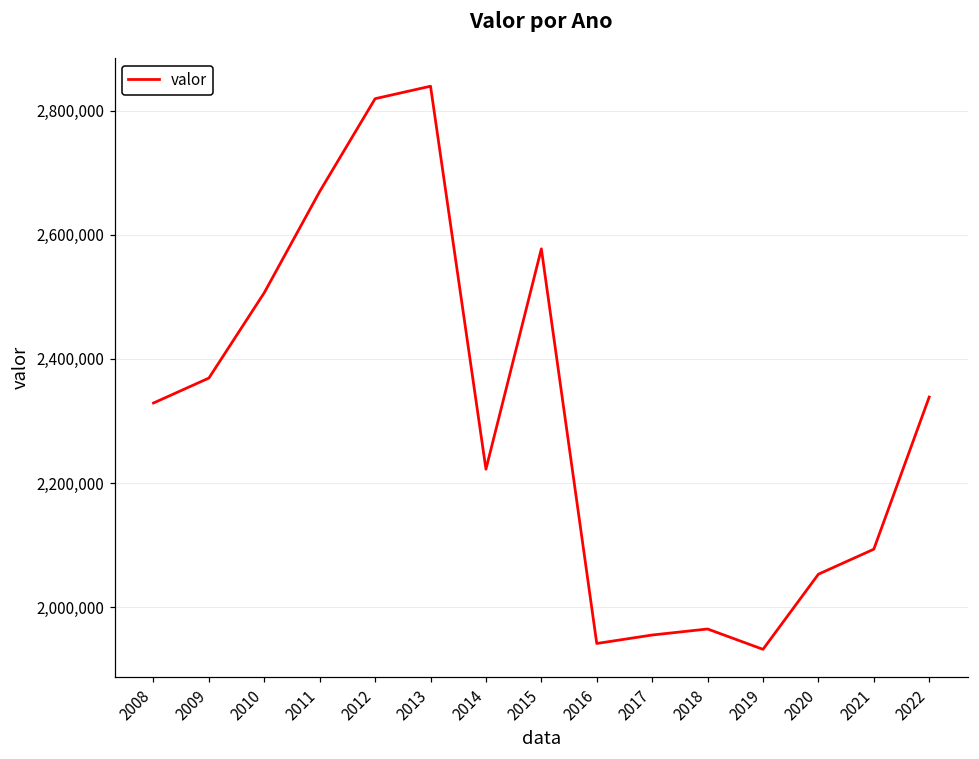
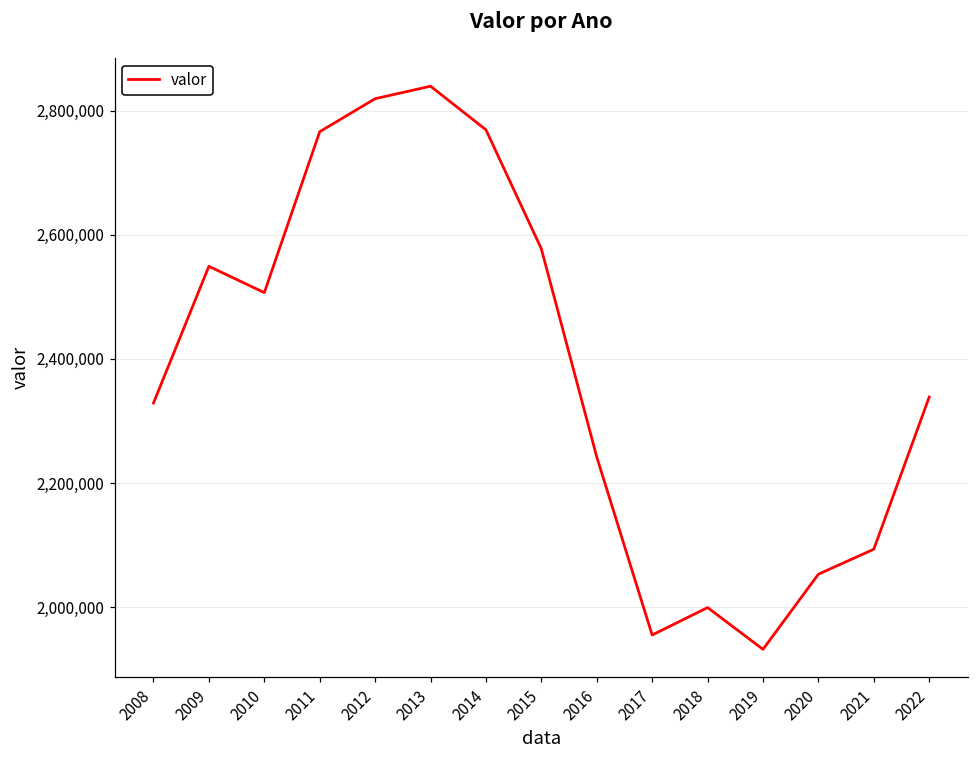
2009: 2,370,000 -> 2,550,000
2011: 2,670,000 -> 2,770,000
2014: 2,220,000 -> 2,770,000
2016: 1,940,000 -> 2,240,000
2018: 1,960,000 -> 2,000,000
